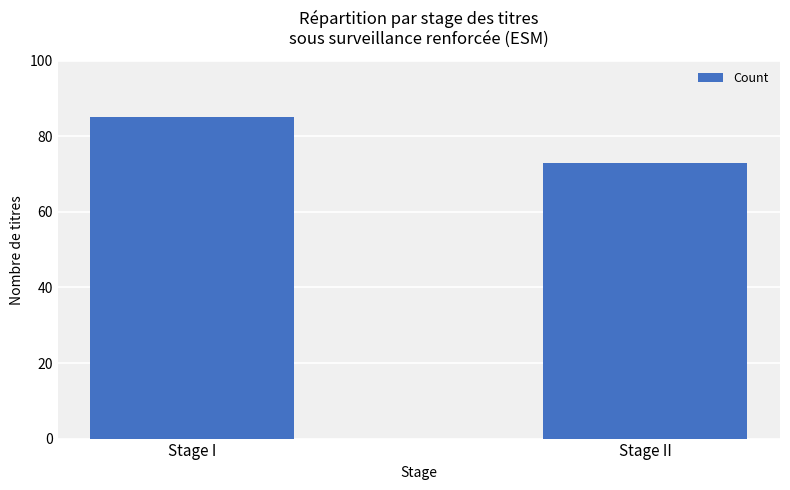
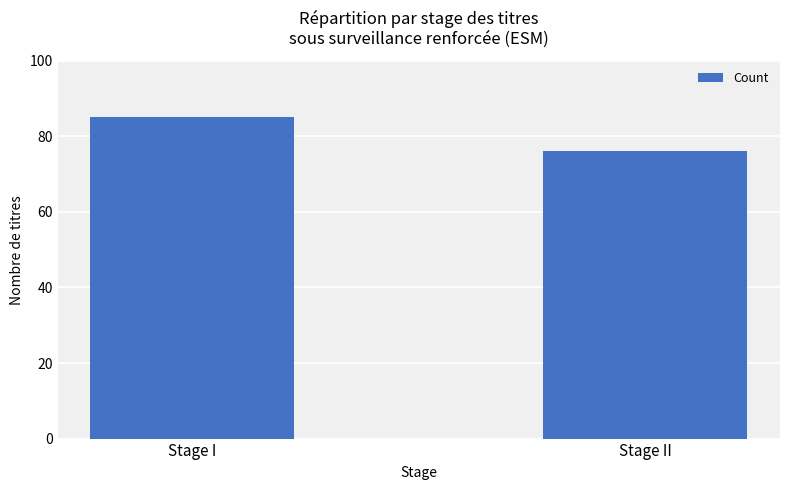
Stage II: 73 -> 76
